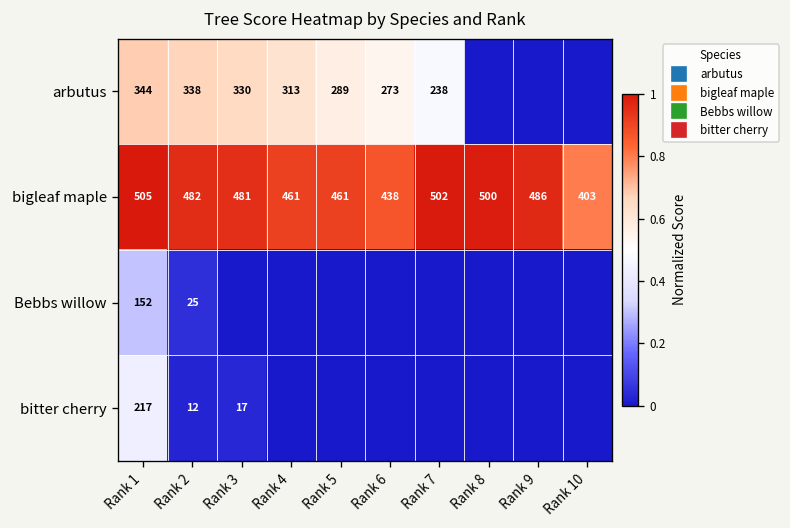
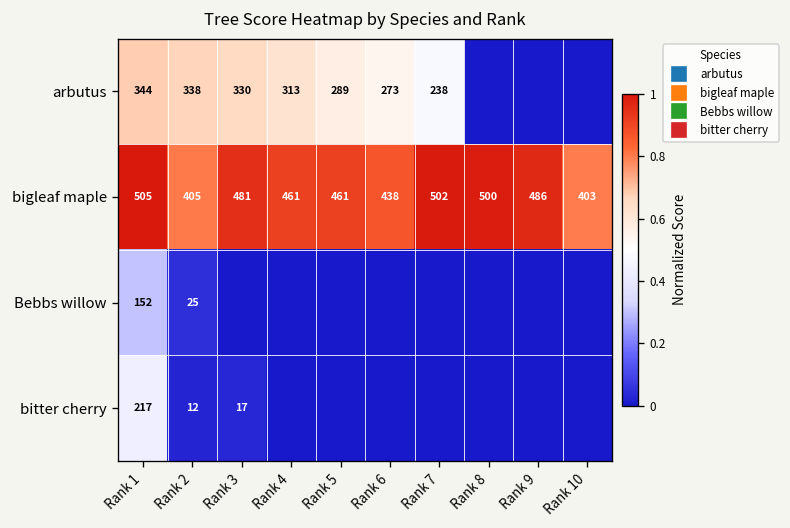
bigleaf maple, Rank 2: 482 -> 405
